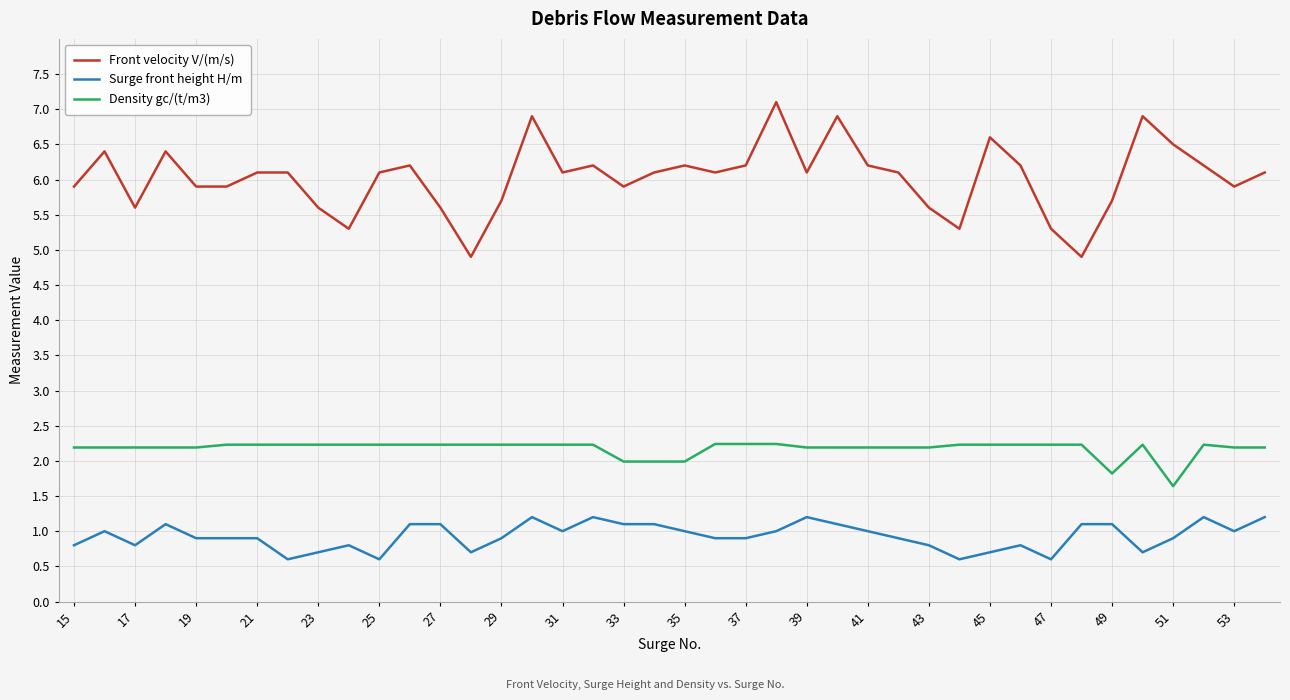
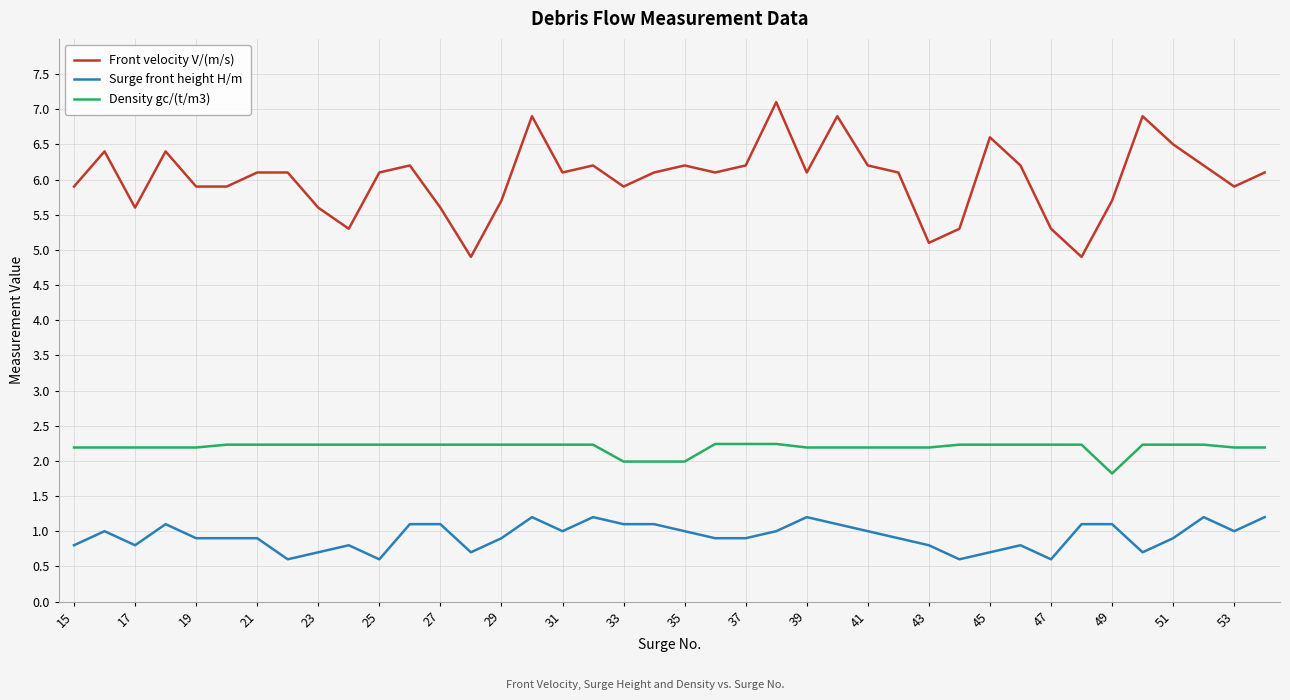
Front velocity V/(m/s), 43: 5.6 -> 5.1
Density gc/(t/m3), 51: 1.6 -> 2.2
